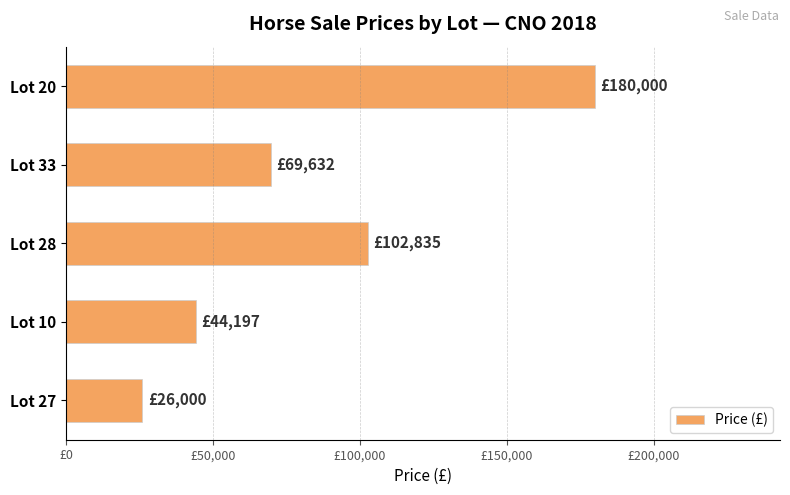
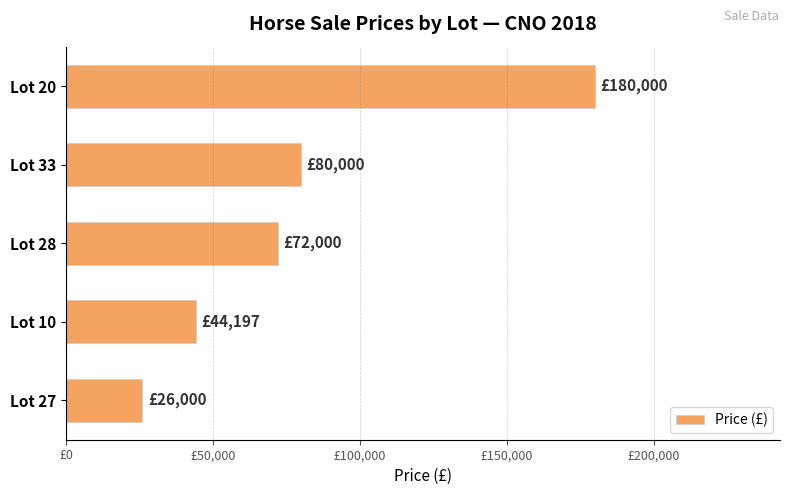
Lot 33: £69,632 -> £80,000
Lot 28: £102,835 -> £72,000
